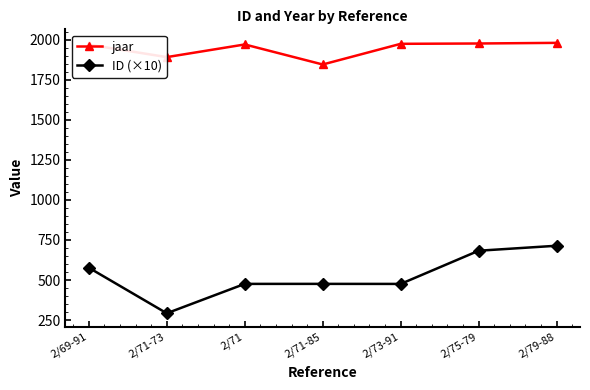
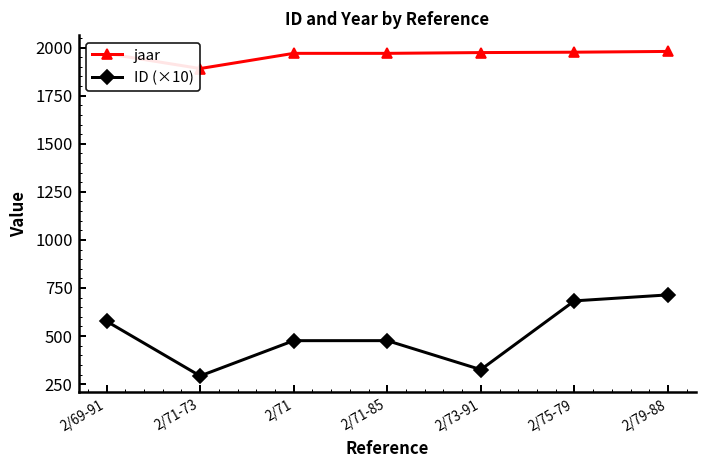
jaar, 2/71-85: 1850 -> 1970
ID (×10), 2/73-91: 480 -> 330
